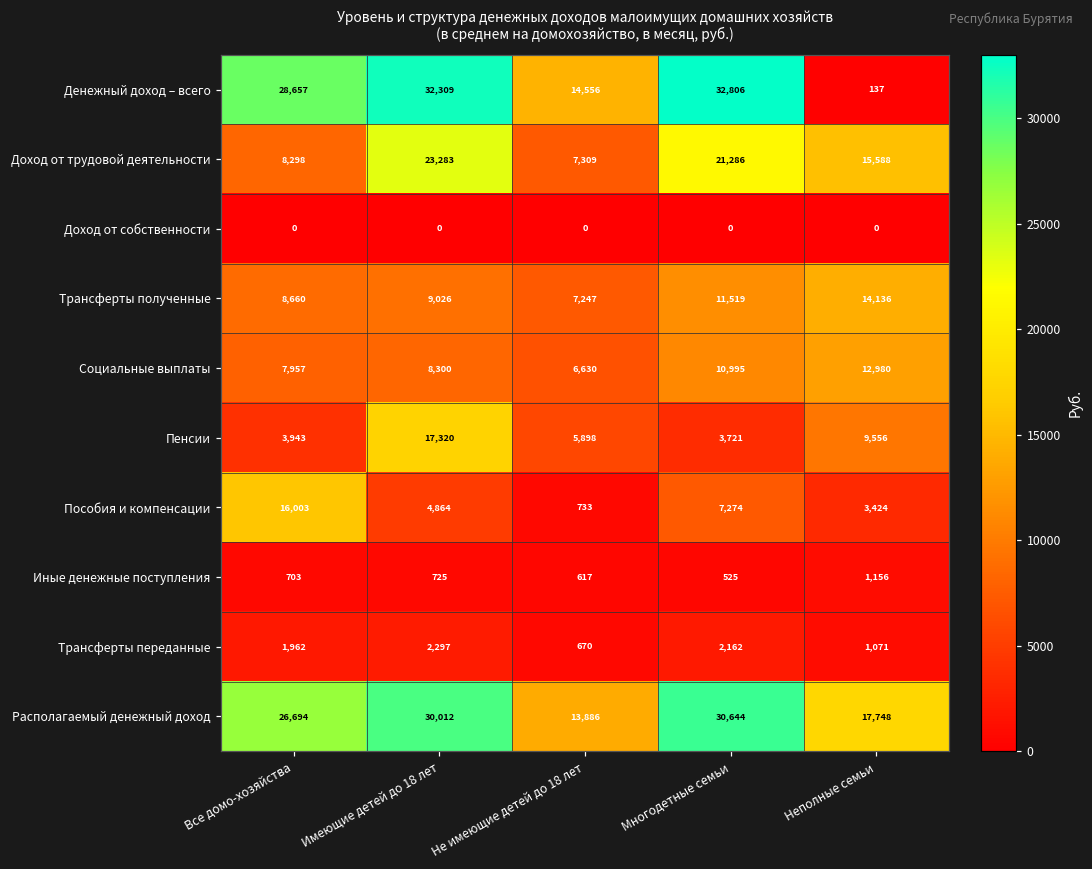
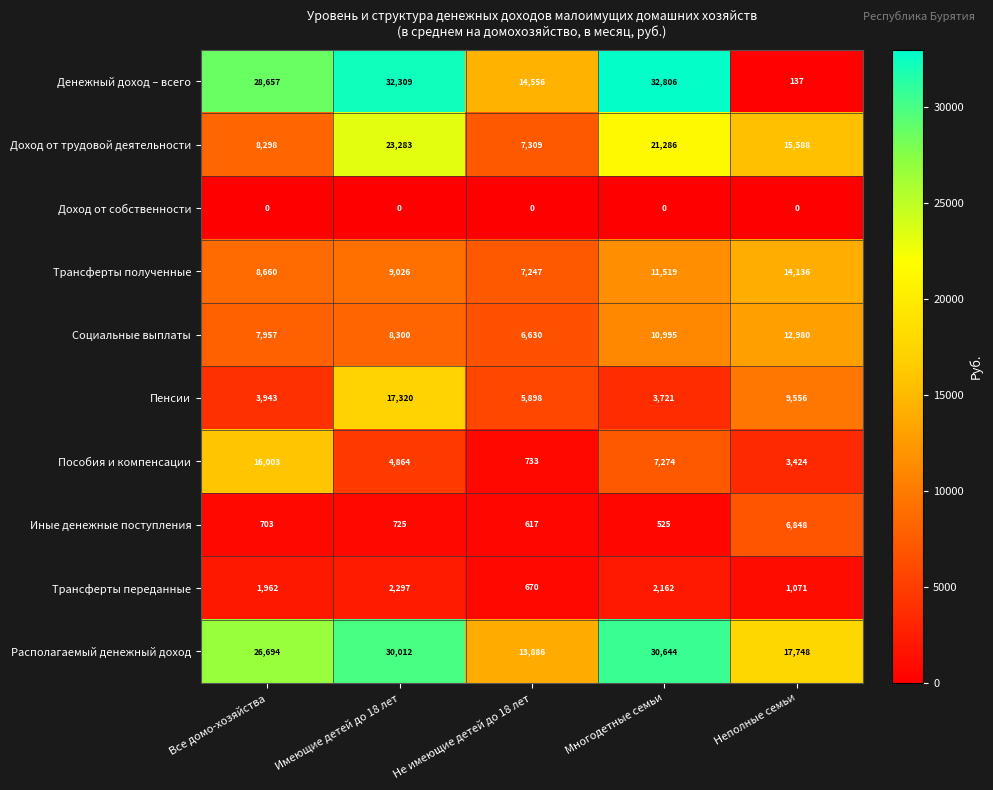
Иные денежные поступления, Неполные семьи: 1,156 -> 6,848
